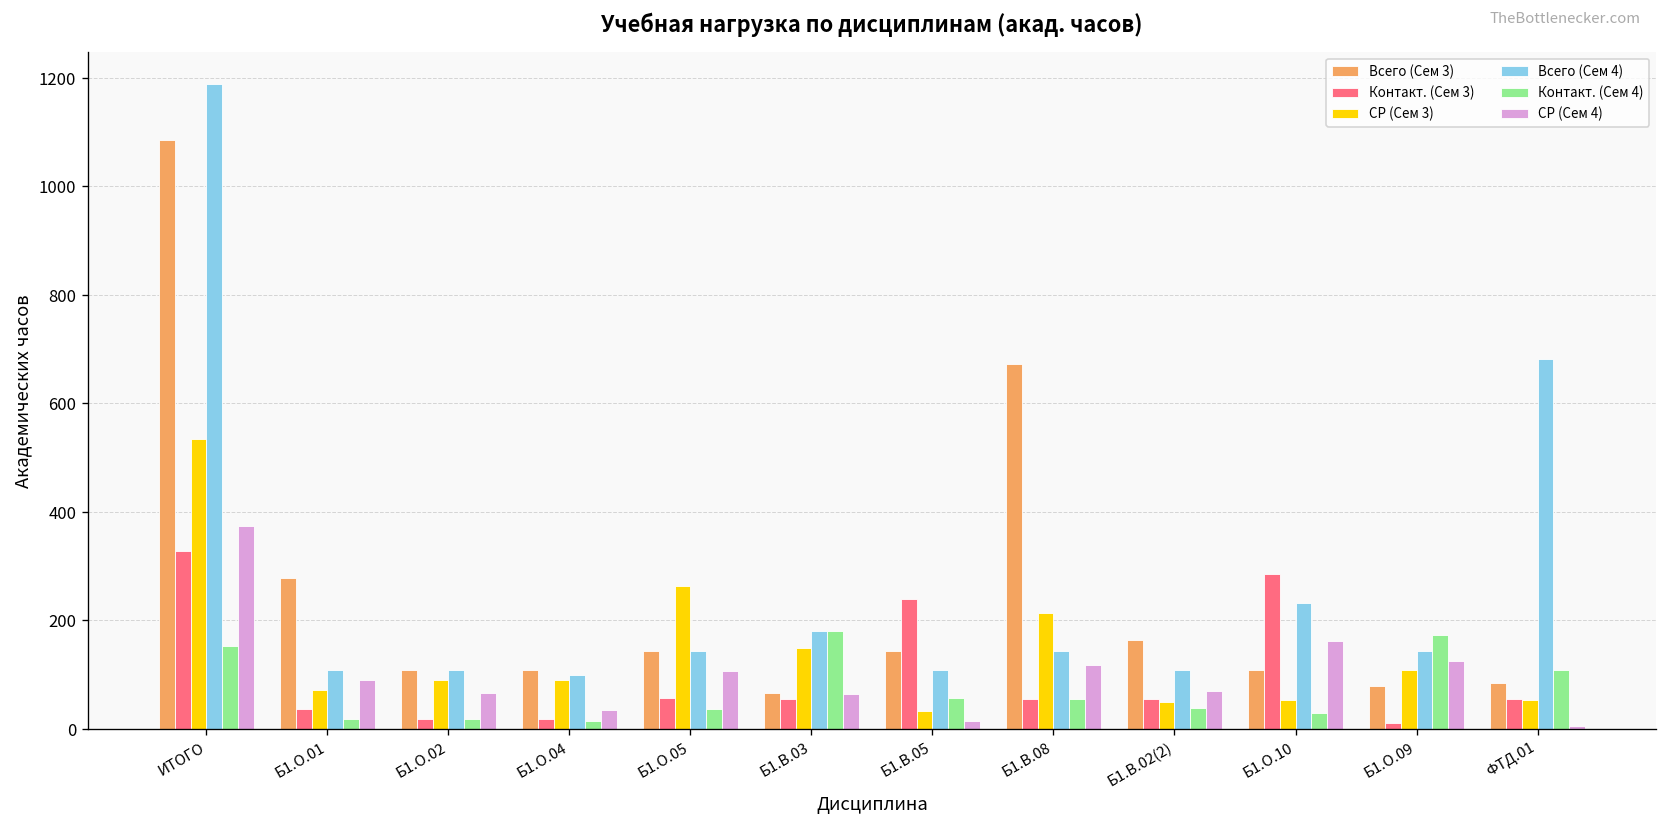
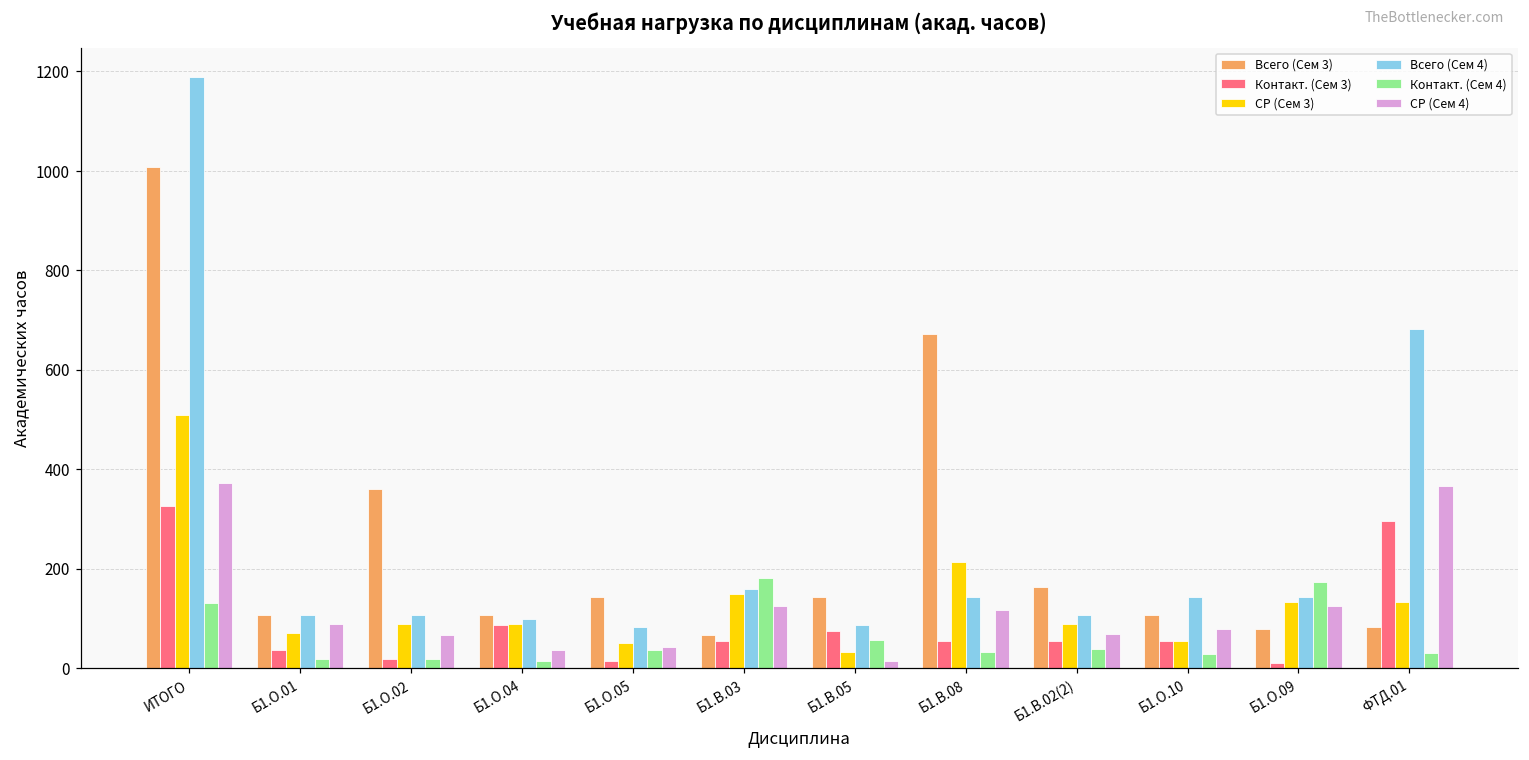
Всего (Сем 3), ИТОГО: 1090 -> 1010
СР (Сем 3), ИТОГО: 530 -> 510
Контакт. (Сем 4), ИТОГО: 150 -> 130
Всего (Сем 3), Б1.О.01: 280 -> 110
Всего (Сем 3), Б1.О.02: 110 -> 360
Контакт. (Сем 3), Б1.О.04: 20 -> 90
Контакт. (Сем 3), Б1.О.05: 60 -> 20
СР (Сем 3), Б1.О.05: 260 -> 50
Всего (Сем 4), Б1.О.05: 140 -> 80
СР (Сем 4), Б1.О.05: 110 -> 40
Всего (Сем 4), Б1.В.03: 180 -> 160
СР (Сем 4), Б1.В.03: 60 -> 130
Контакт. (Сем 3), Б1.В.05: 240 -> 80
Всего (Сем 4), Б1.В.05: 110 -> 90
Контакт. (Сем 4), Б1.В.08: 60 -> 30
СР (Сем 3), Б1.В.02(2): 50 -> 90
Контакт. (Сем 3), Б1.О.10: 290 -> 50
Всего (Сем 4), Б1.О.10: 230 -> 140
СР (Сем 4), Б1.О.10: 160 -> 80
СР (Сем 3), Б1.О.09: 110 -> 130
Контакт. (Сем 3), ФТД.01: 60 -> 300
СР (Сем 3), ФТД.01: 50 -> 130
Контакт. (Сем 4), ФТД.01: 110 -> 30
СР (Сем 4), ФТД.01: 10 -> 370
